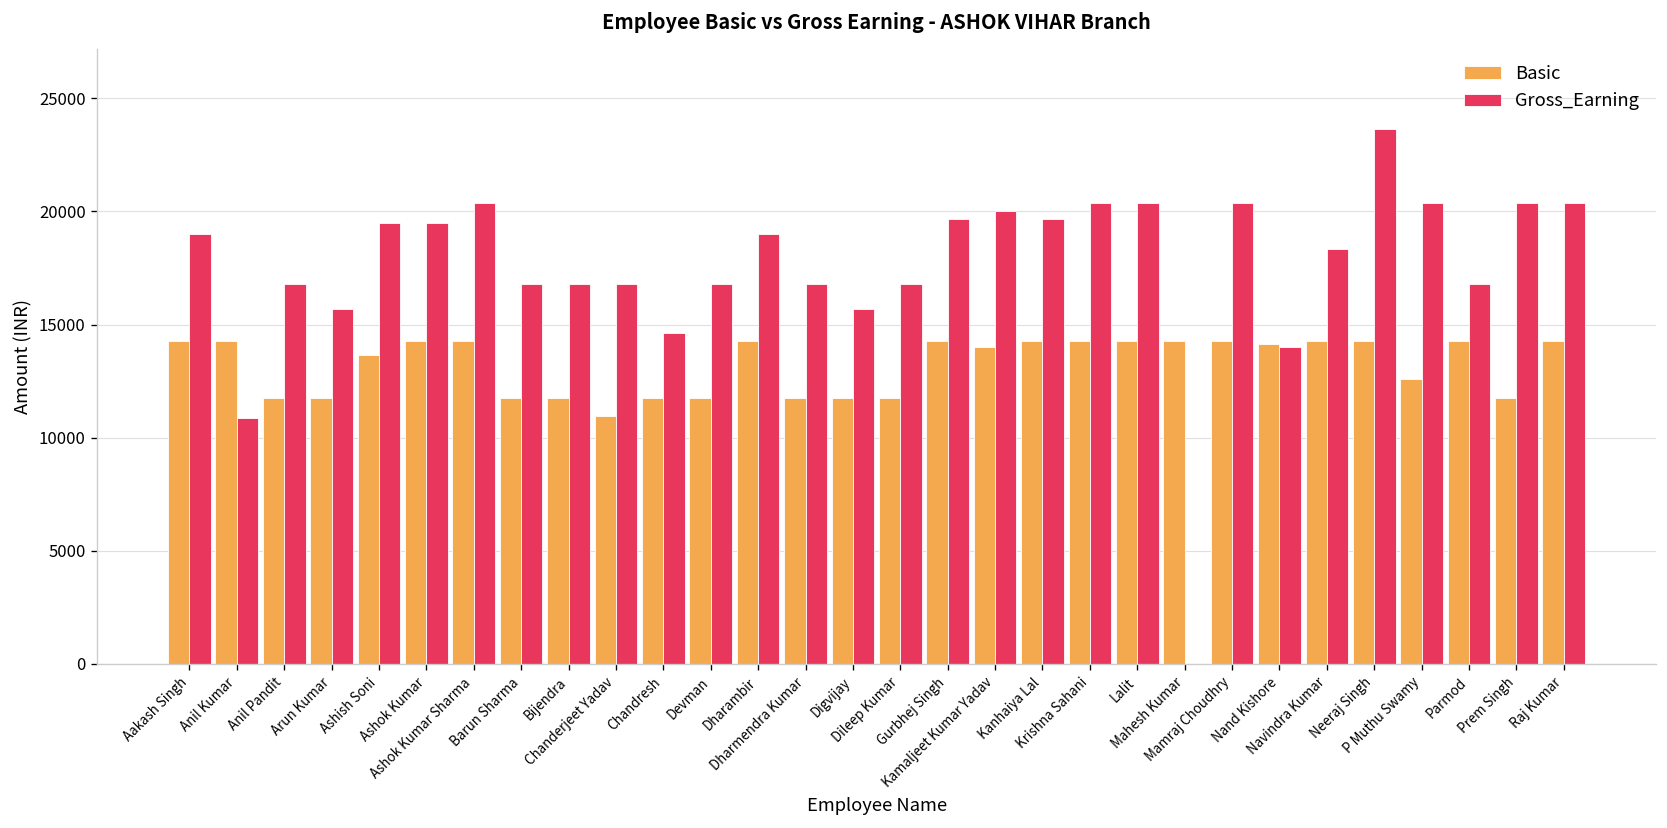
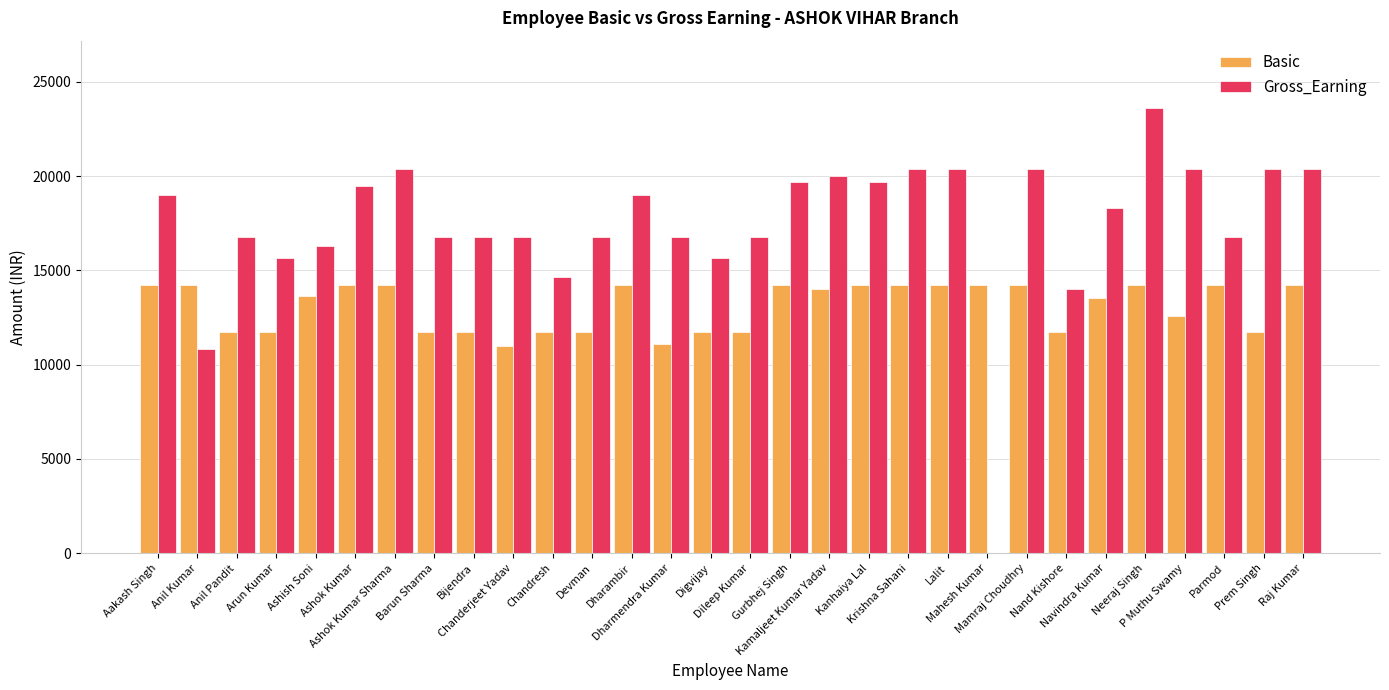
Gross_Earning, Ashish Soni: 19500 -> 16300
Basic, Dharmendra Kumar: 11800 -> 11100
Basic, Nand Kishore: 14100 -> 11800
Basic, Navindra Kumar: 14300 -> 13600
